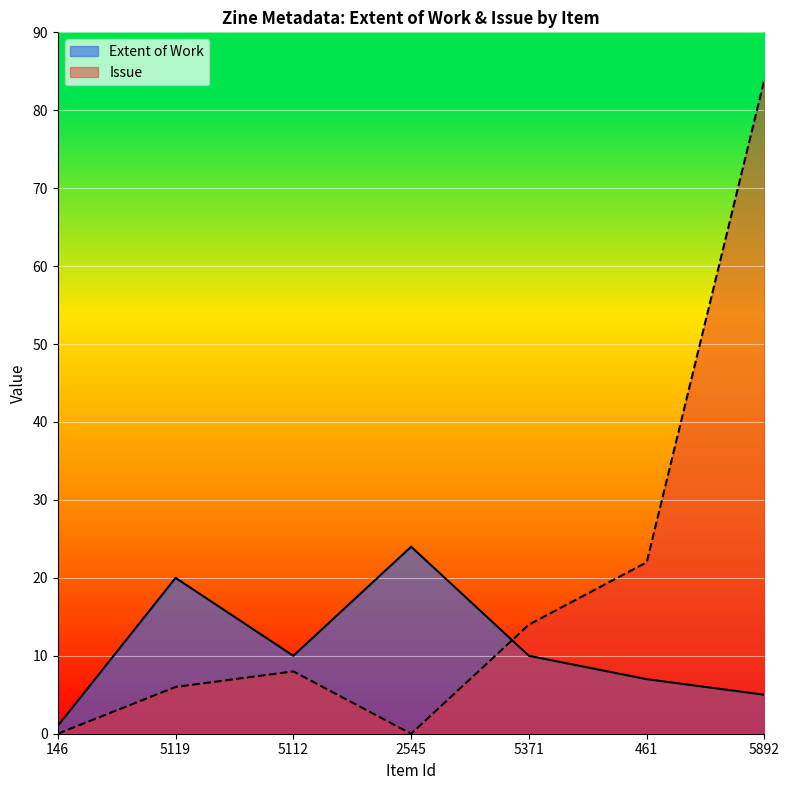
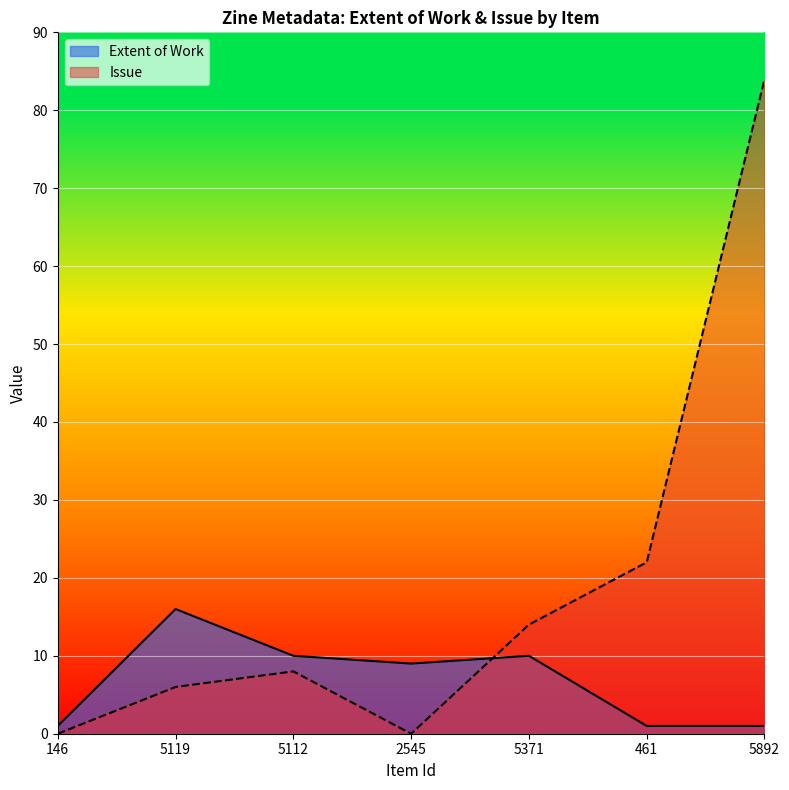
Extent of Work, 5119: 20 -> 16
Extent of Work, 2545: 24 -> 9
Extent of Work, 461: 7 -> 1
Extent of Work, 5892: 5 -> 1
